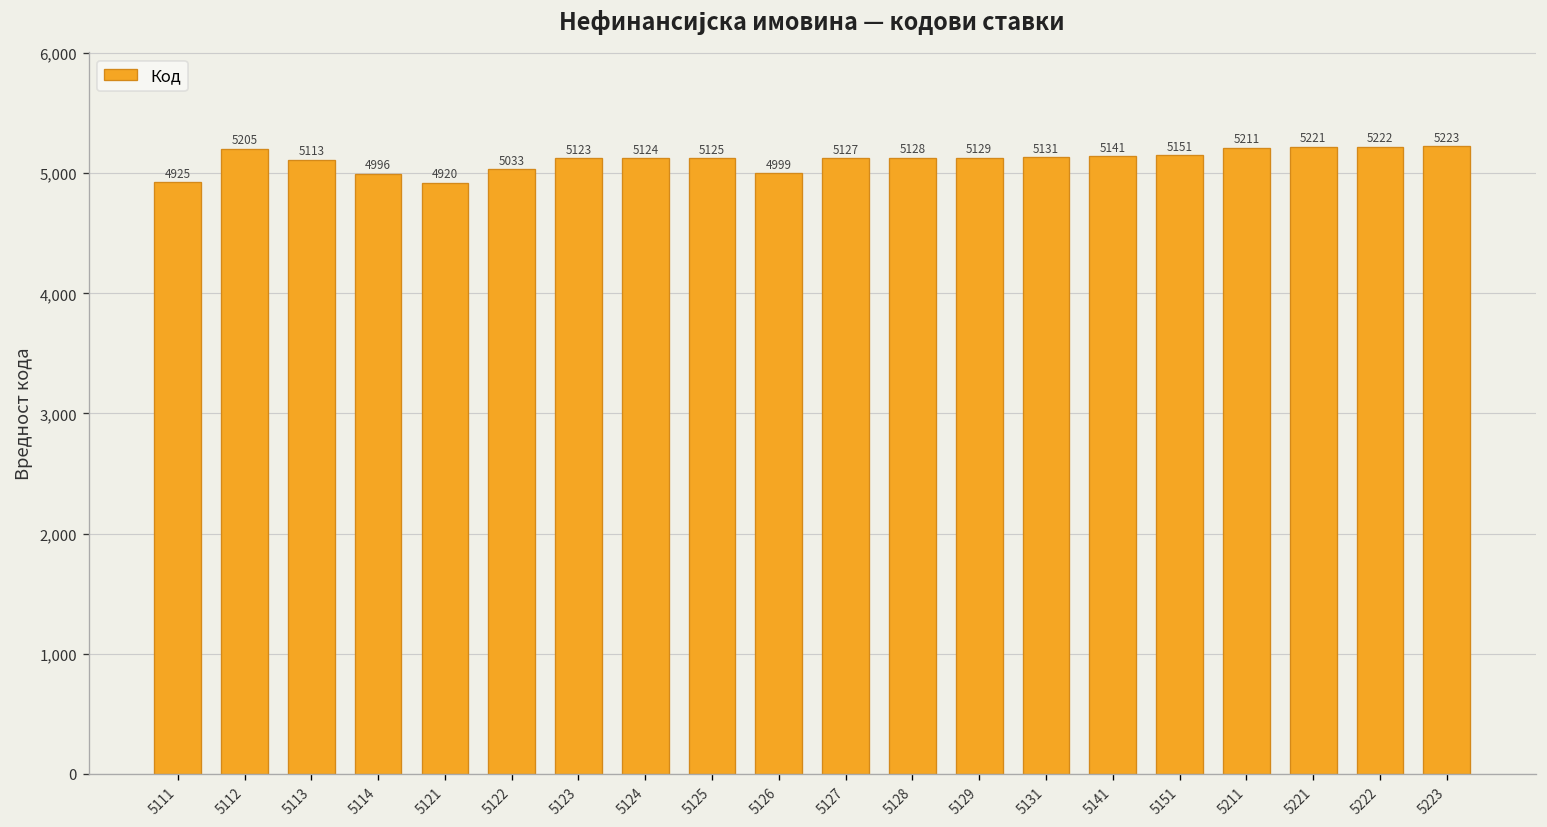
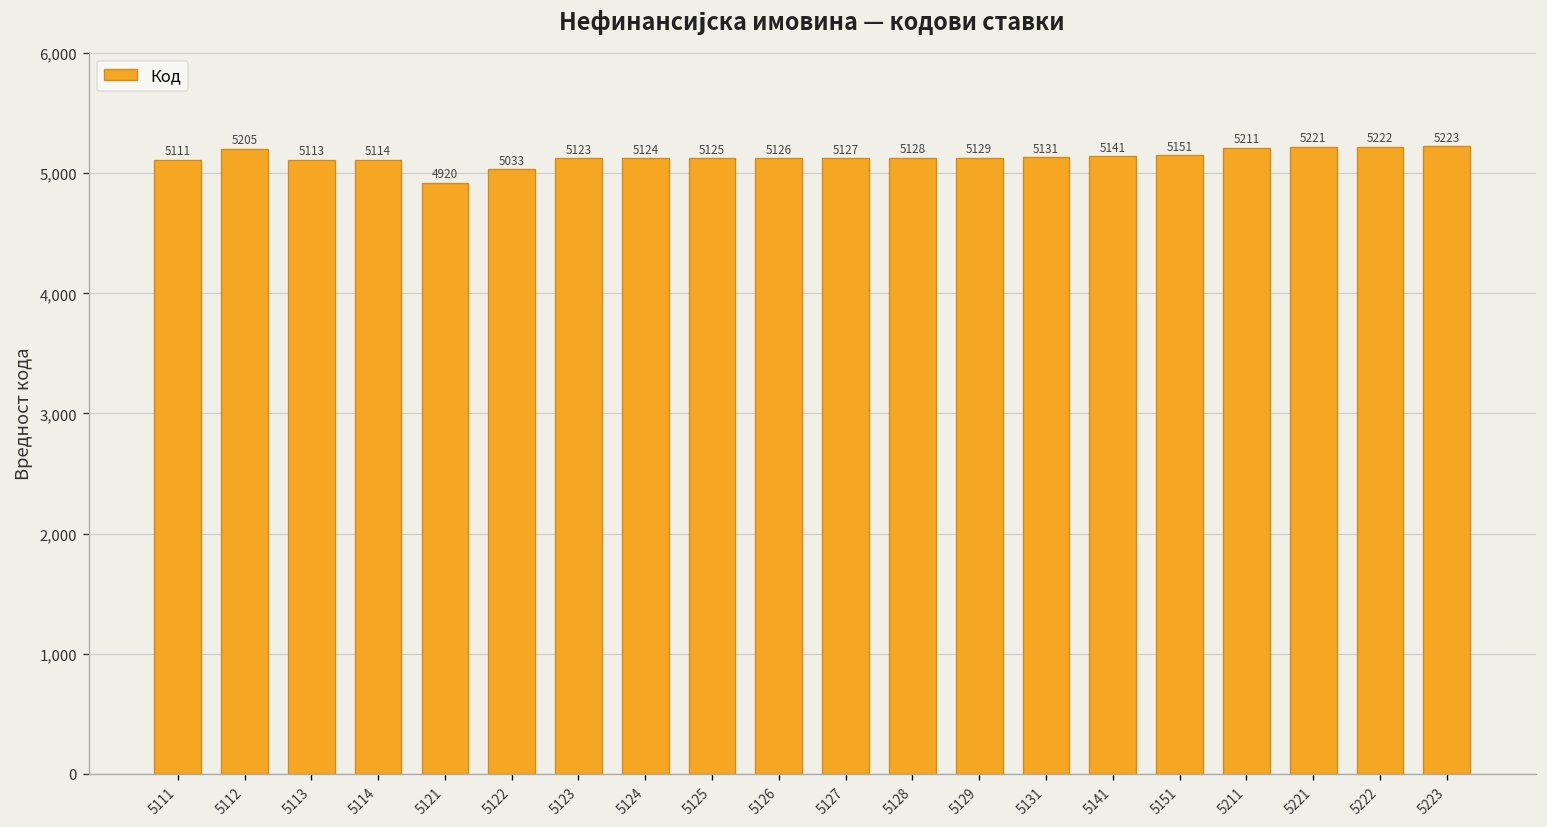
5111: 4925 -> 5111
5114: 4996 -> 5114
5126: 4999 -> 5126
